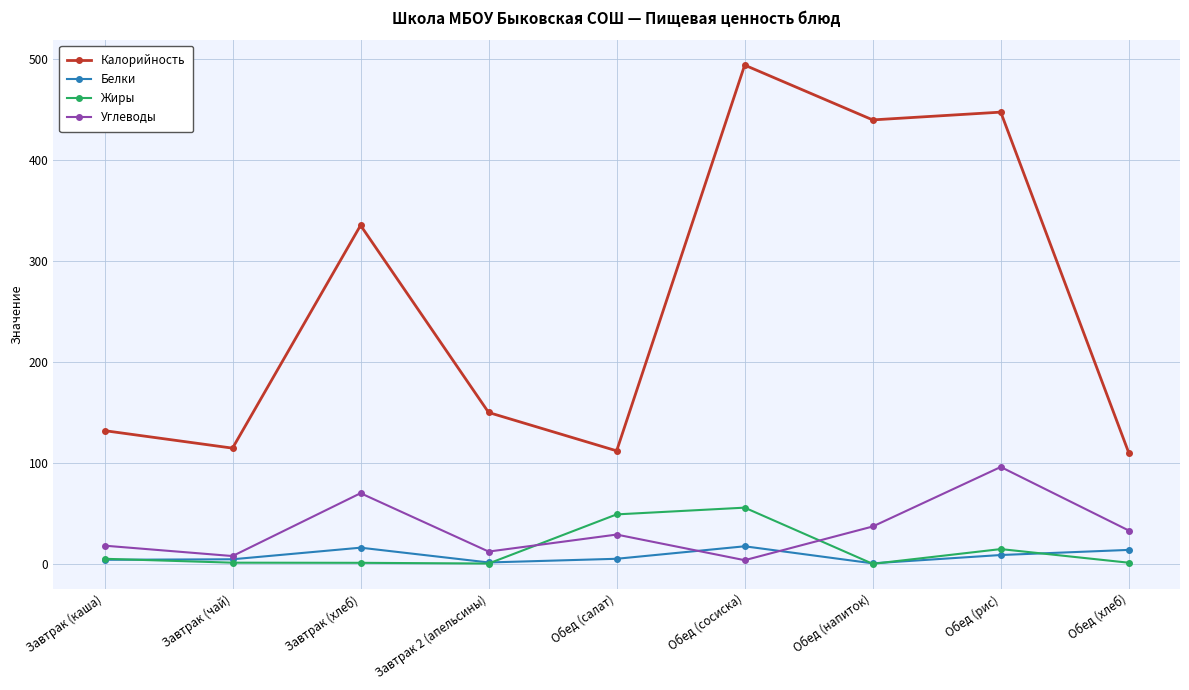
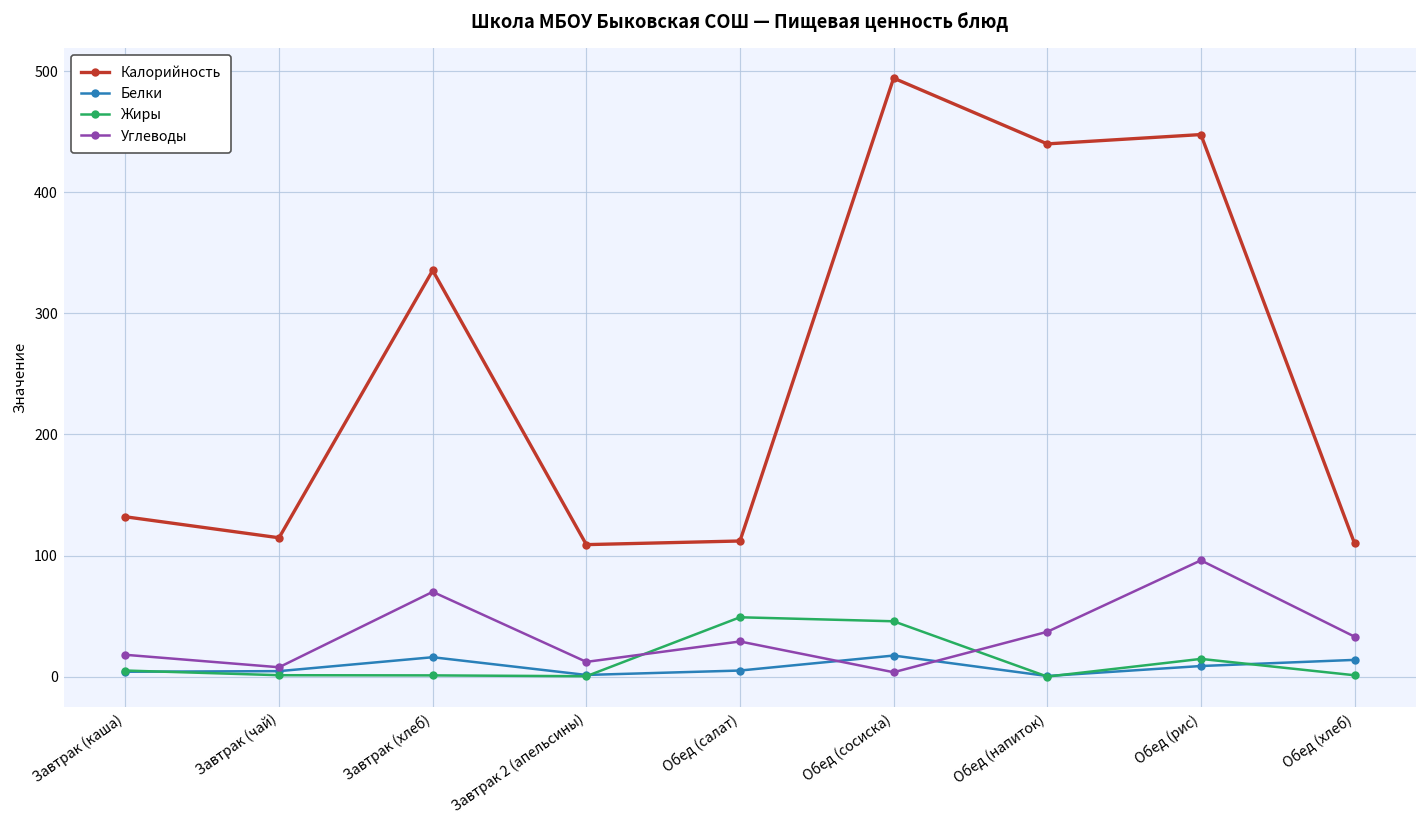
Калорийность, Завтрак 2 (апельсины): 150 -> 109
Жиры, Обед (сосиска): 56 -> 46
